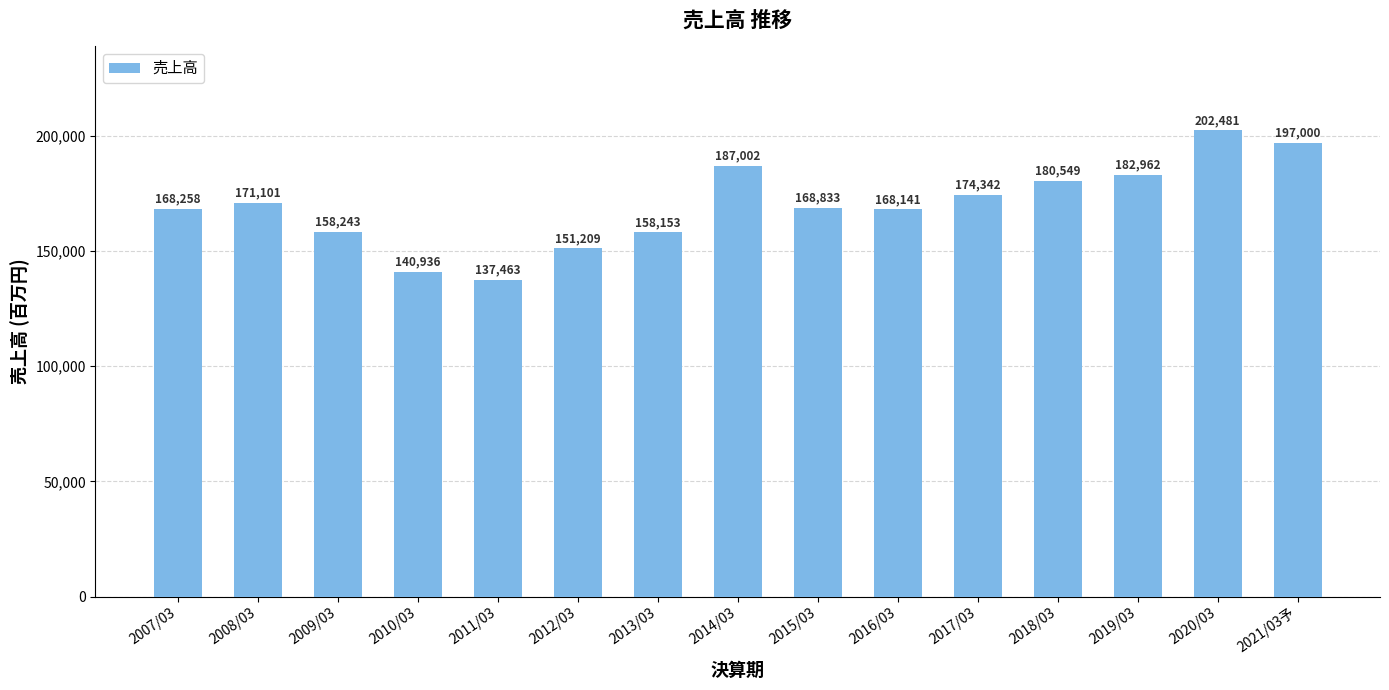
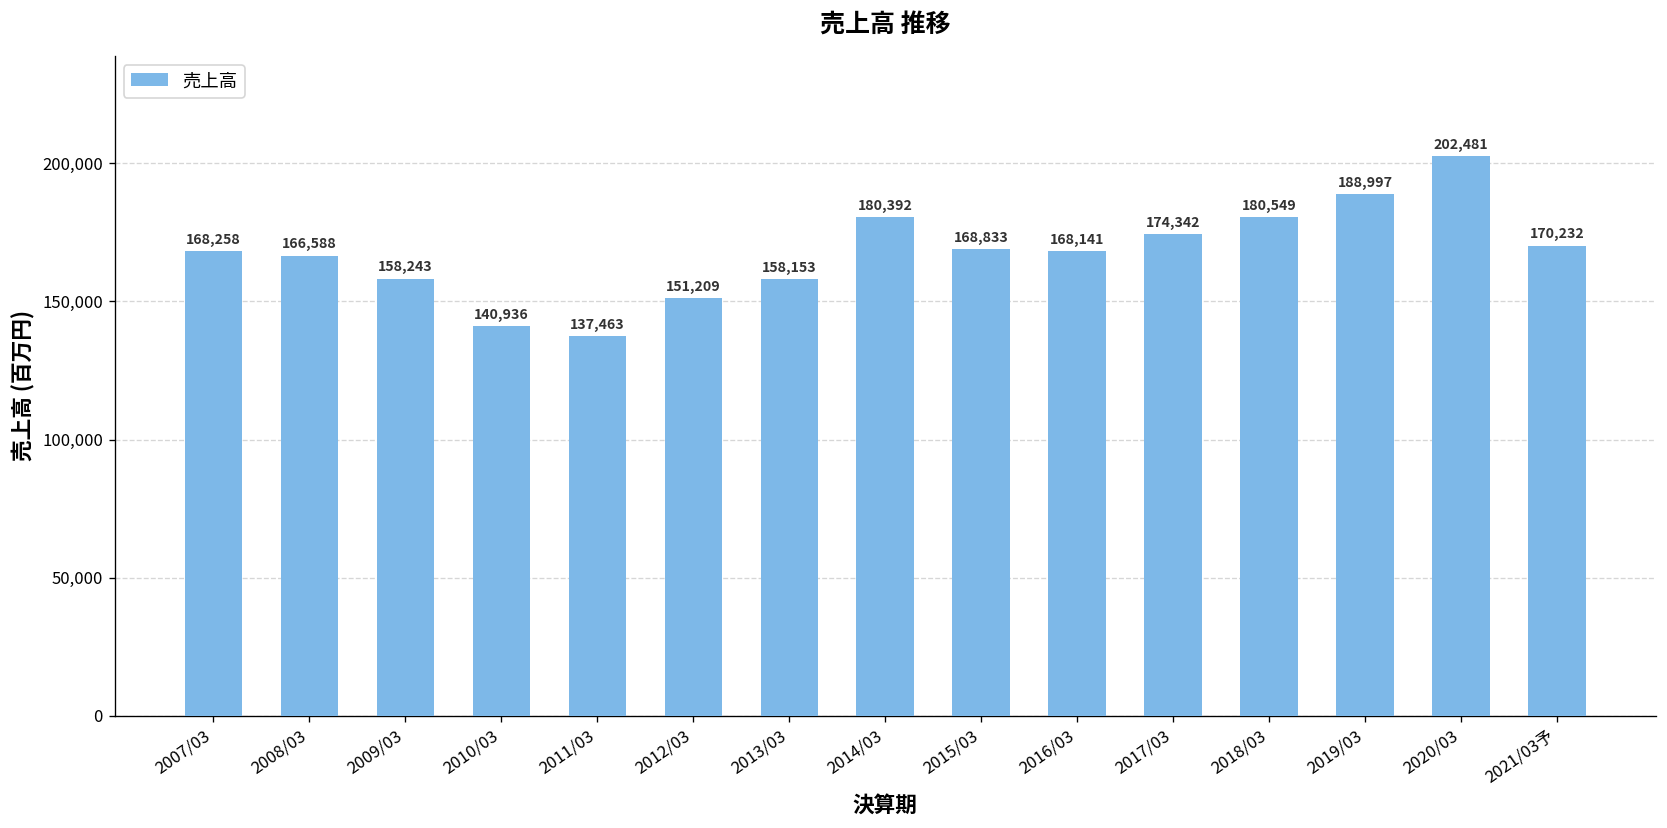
2008/03: 171,101 -> 166,588
2014/03: 187,002 -> 180,392
2019/03: 182,962 -> 188,997
2021/03予: 197,000 -> 170,232
